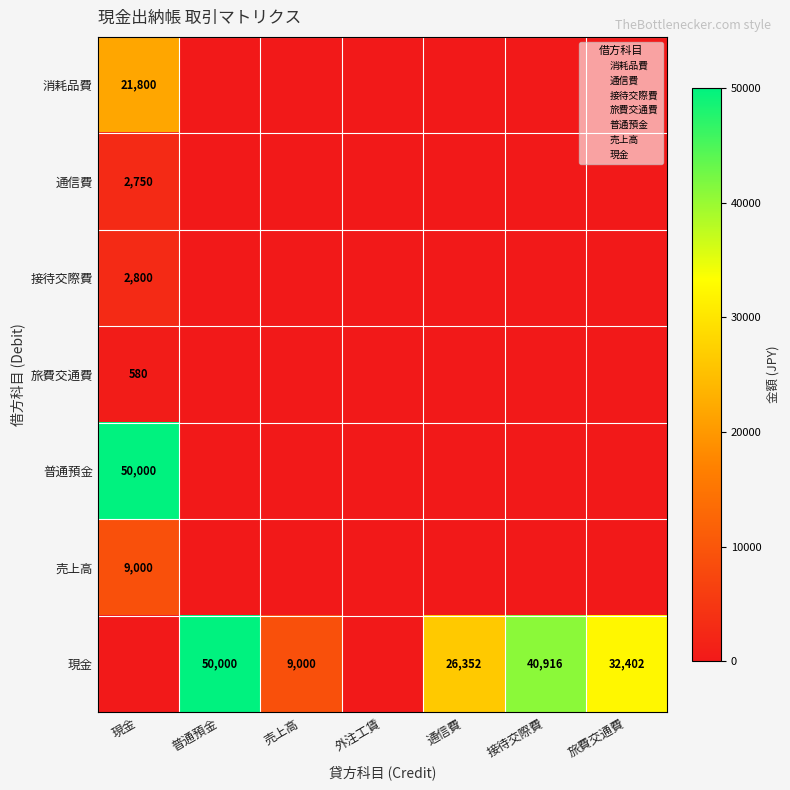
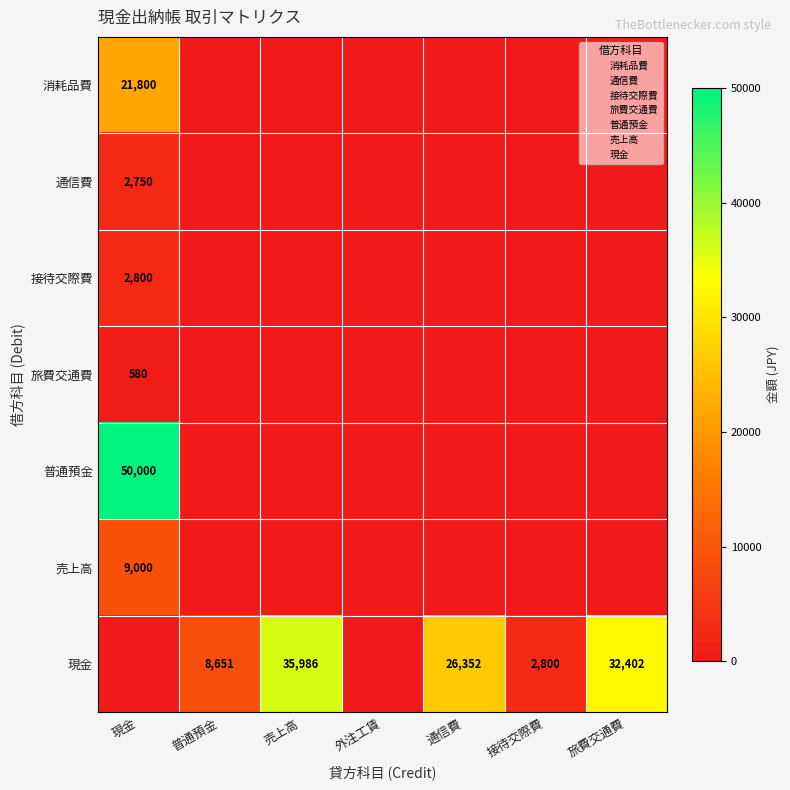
現金, 普通預金: 50,000 -> 8,651
現金, 売上高: 9,000 -> 35,986
現金, 接待交際費: 40,916 -> 2,800
